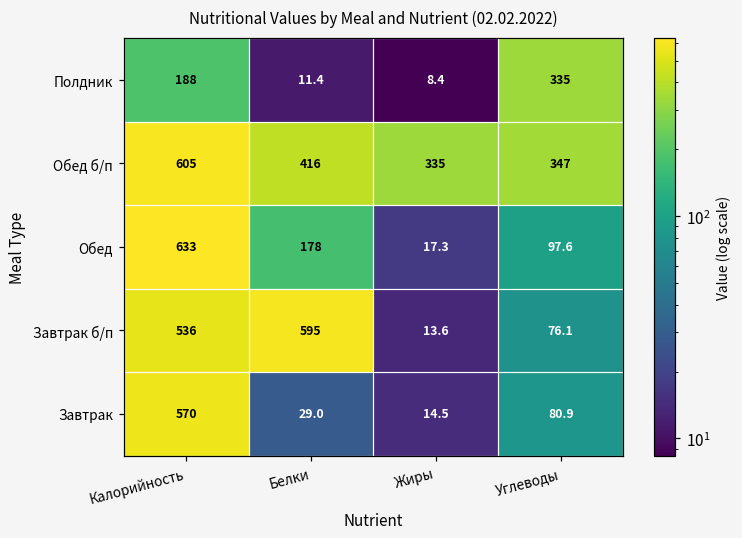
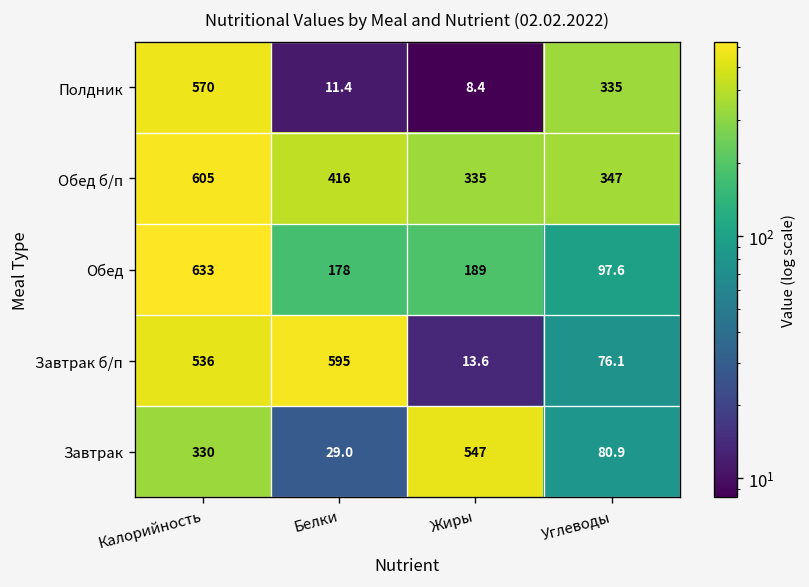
Полдник, Калорийность: 188 -> 570
Обед, Жиры: 17.3 -> 189
Завтрак, Калорийность: 570 -> 330
Завтрак, Жиры: 14.5 -> 547
